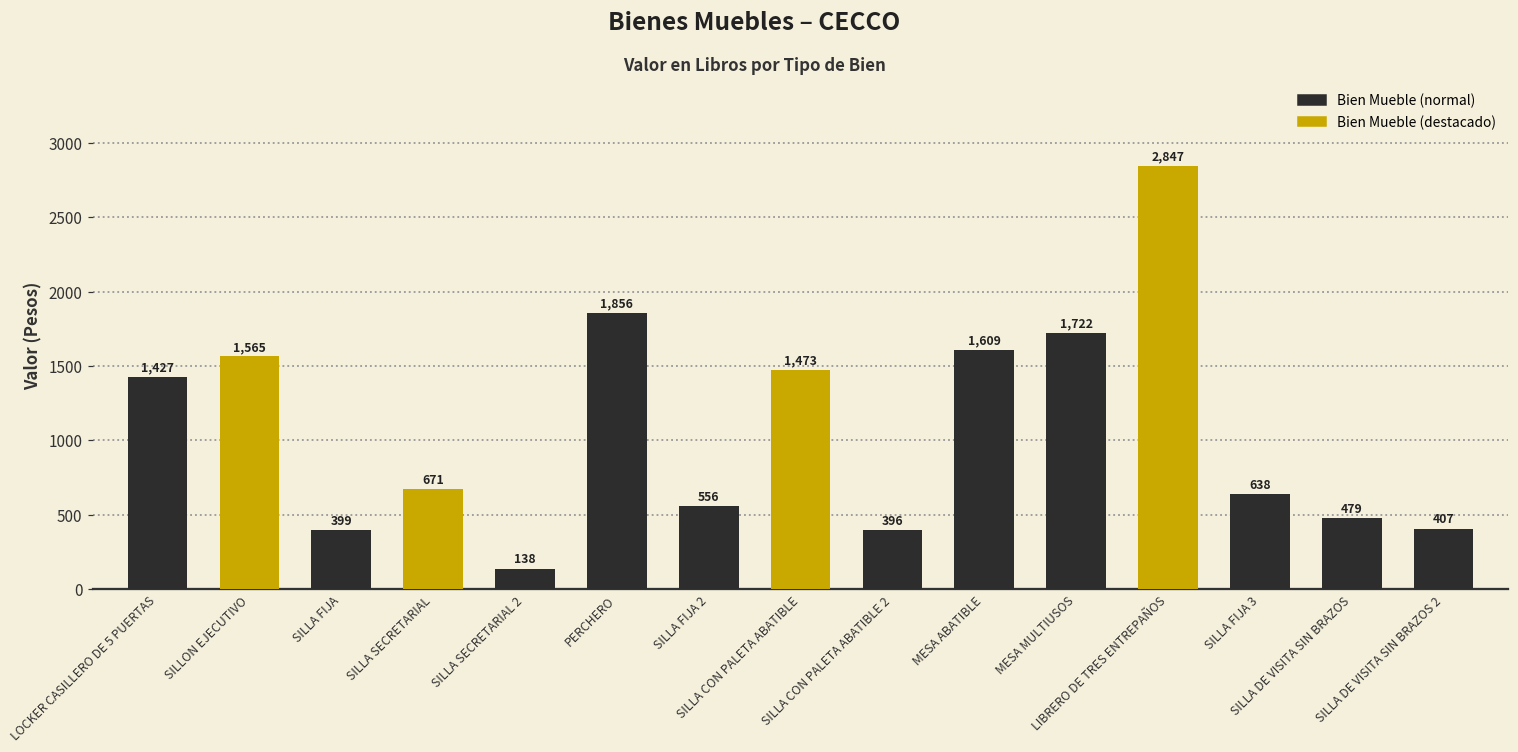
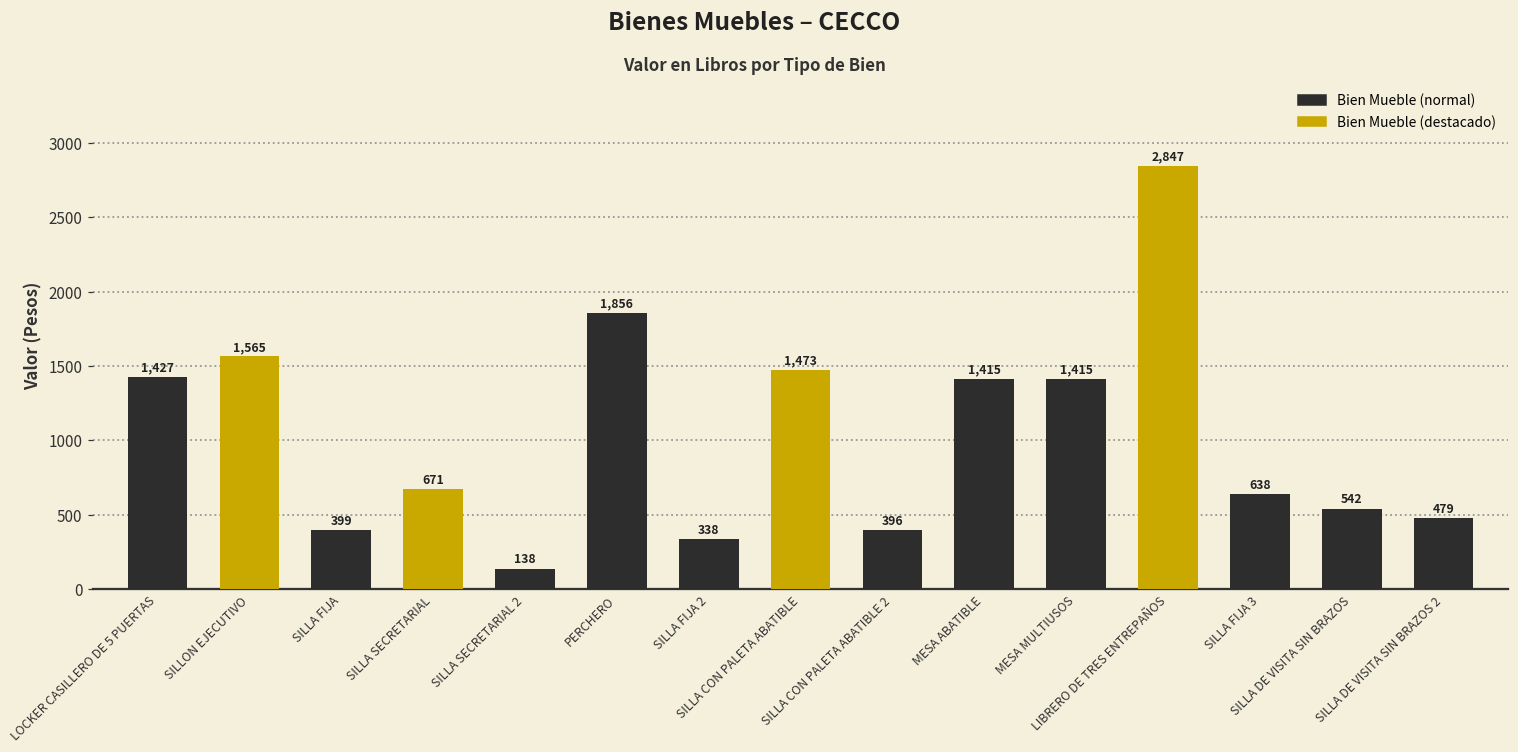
SILLA FIJA 2: 556 -> 338
MESA ABATIBLE: 1,609 -> 1,415
MESA MULTIUSOS: 1,722 -> 1,415
SILLA DE VISITA SIN BRAZOS: 479 -> 542
SILLA DE VISITA SIN BRAZOS 2: 407 -> 479
